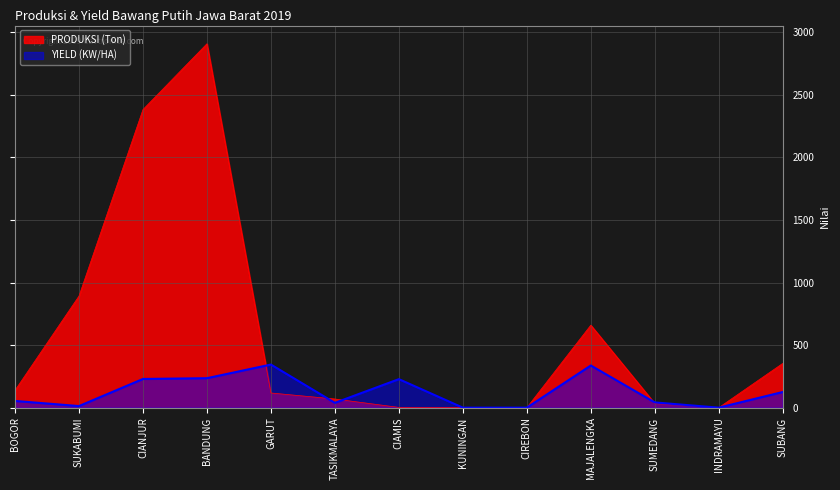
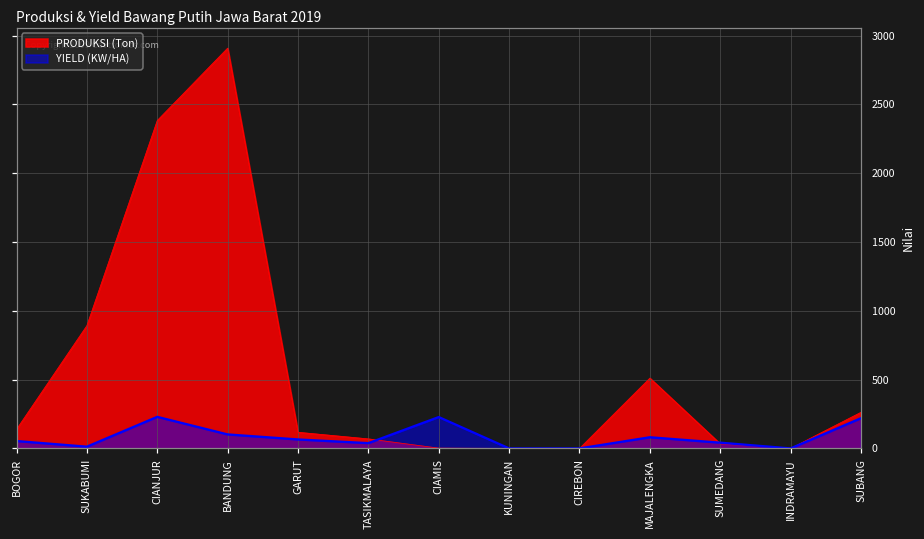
YIELD (KW/HA), BANDUNG: 240 -> 100
YIELD (KW/HA), GARUT: 340 -> 70
PRODUKSI (Ton), MAJALENGKA: 660 -> 510
YIELD (KW/HA), MAJALENGKA: 340 -> 80
PRODUKSI (Ton), SUBANG: 350 -> 260
YIELD (KW/HA), SUBANG: 130 -> 220
